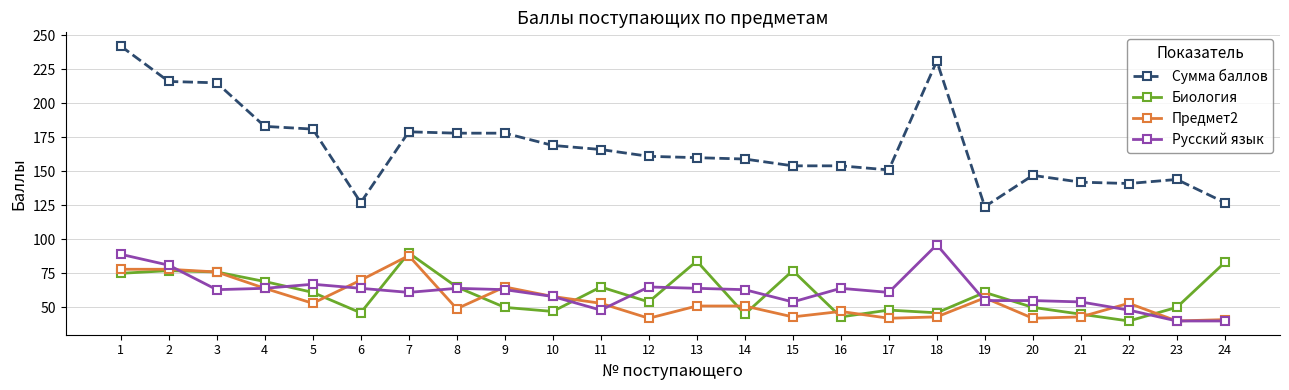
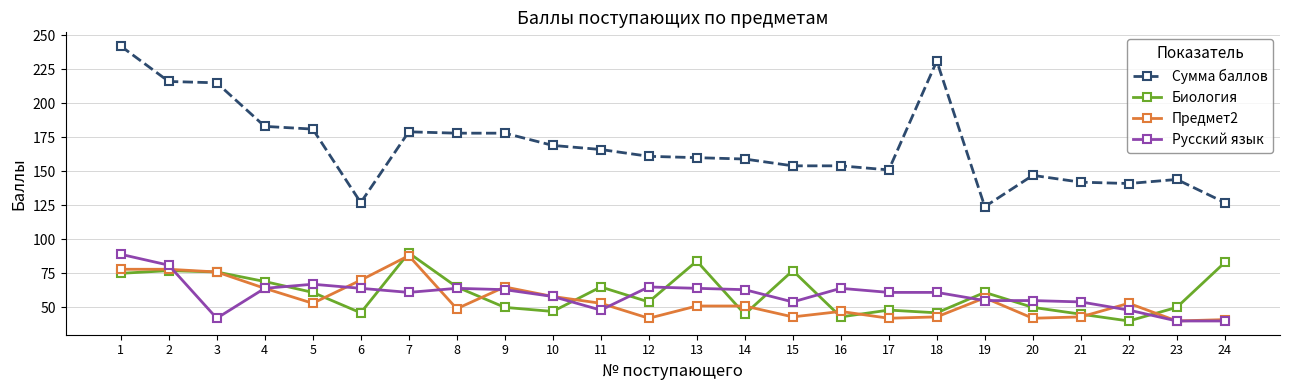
Русский язык, 3: 63 -> 42
Русский язык, 18: 96 -> 61
